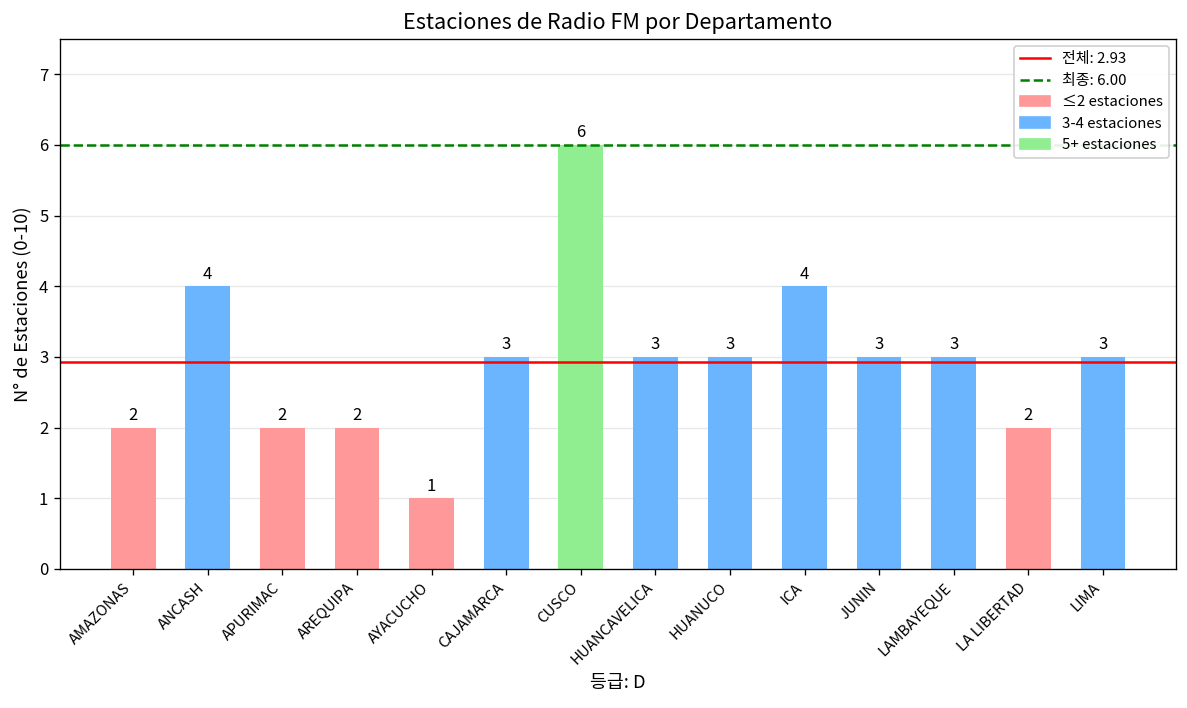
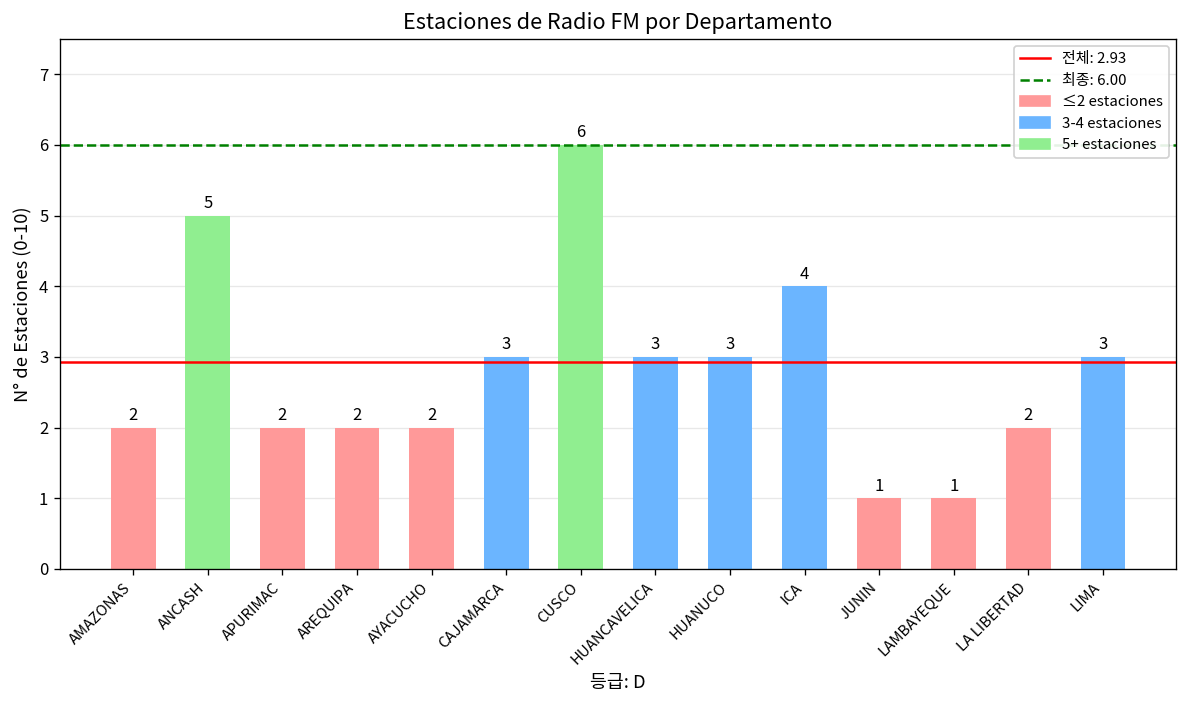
ANCASH: 4 -> 5
AYACUCHO: 1 -> 2
JUNIN: 3 -> 1
LAMBAYEQUE: 3 -> 1
